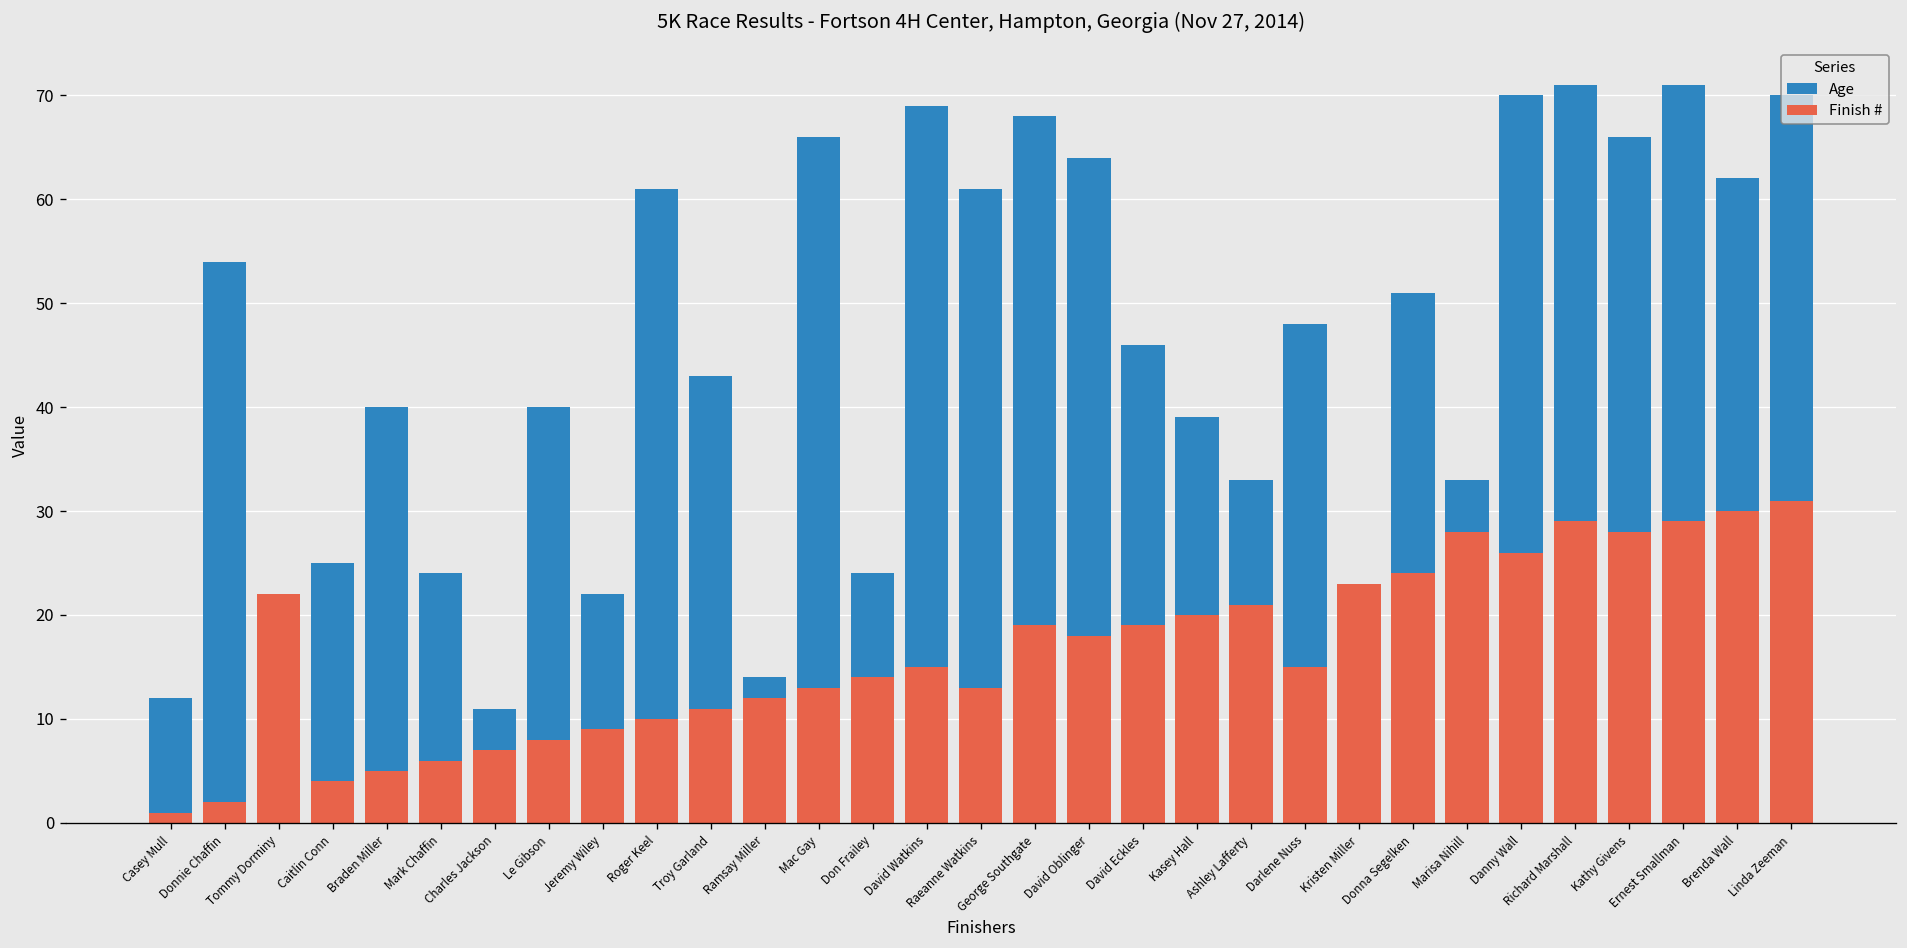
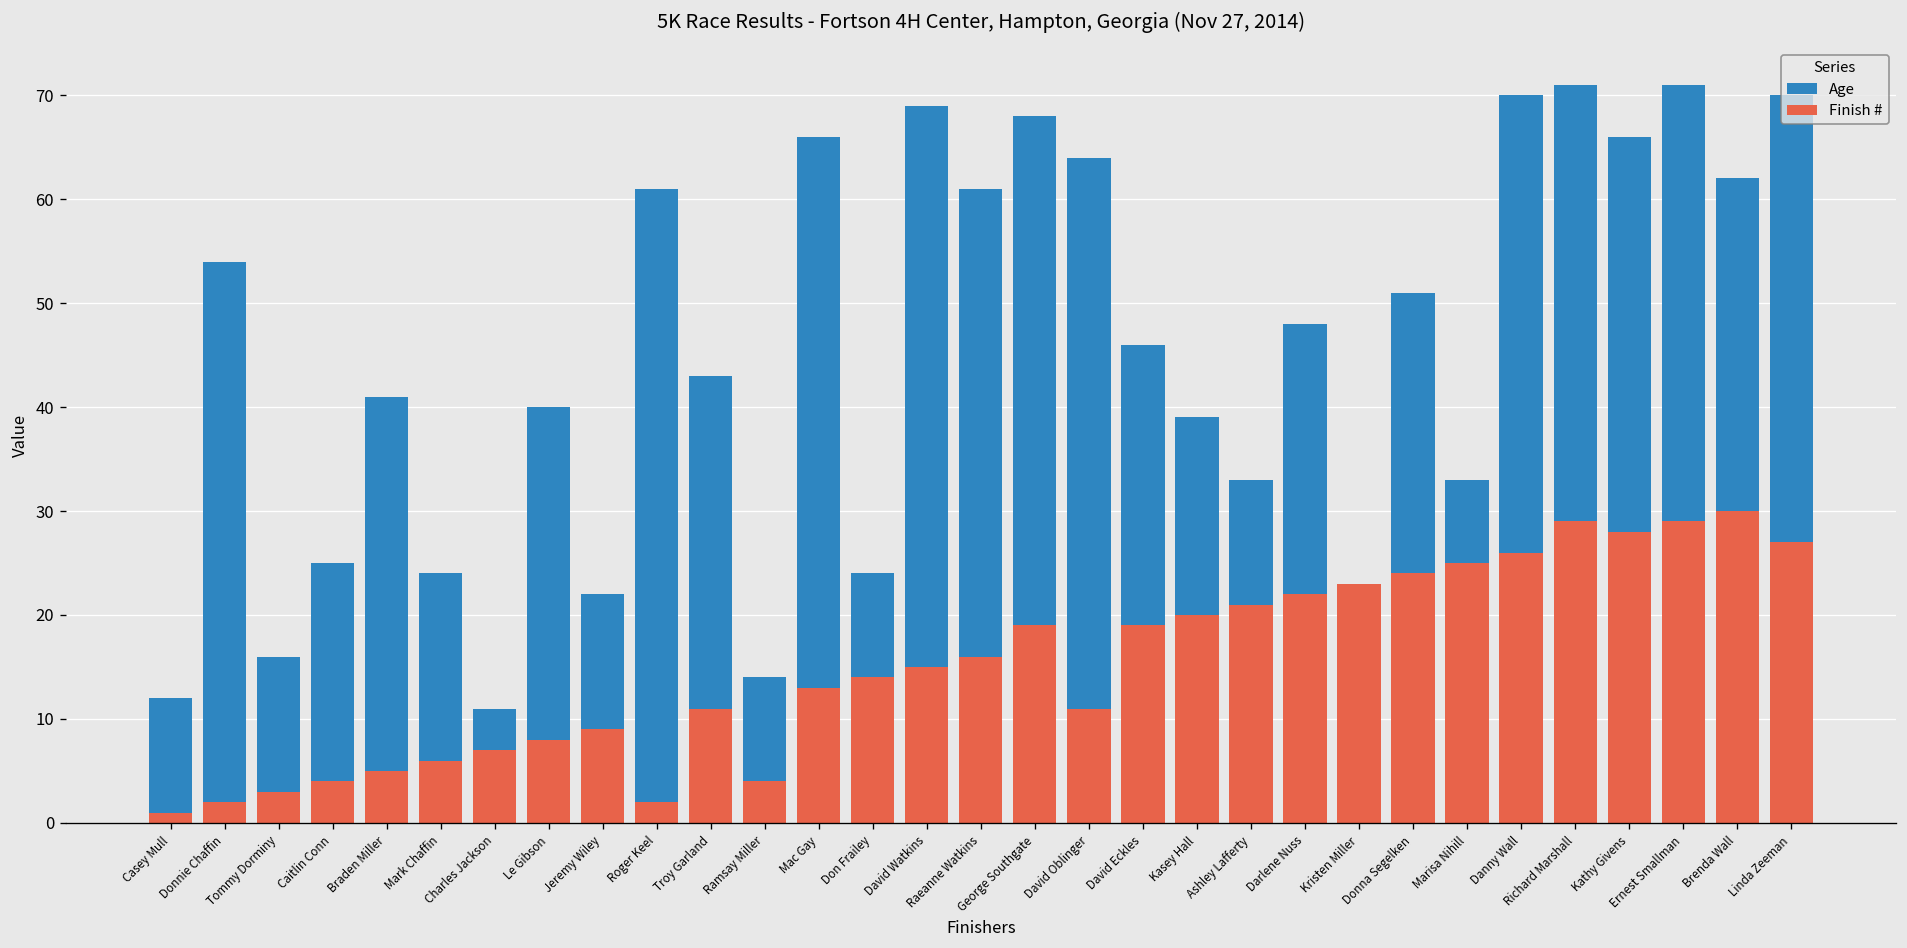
Finish #, Tommy Dorminy: 22 -> 3
Age, Braden Miller: 40 -> 41
Finish #, Roger Keel: 10 -> 2
Finish #, Ramsay Miller: 12 -> 4
Finish #, Raeanne Watkins: 13 -> 16
Finish #, David Oblinger: 18 -> 11
Finish #, Darlene Nuss: 15 -> 22
Finish #, Marisa Nihill: 28 -> 25
Finish #, Linda Zeeman: 31 -> 27
